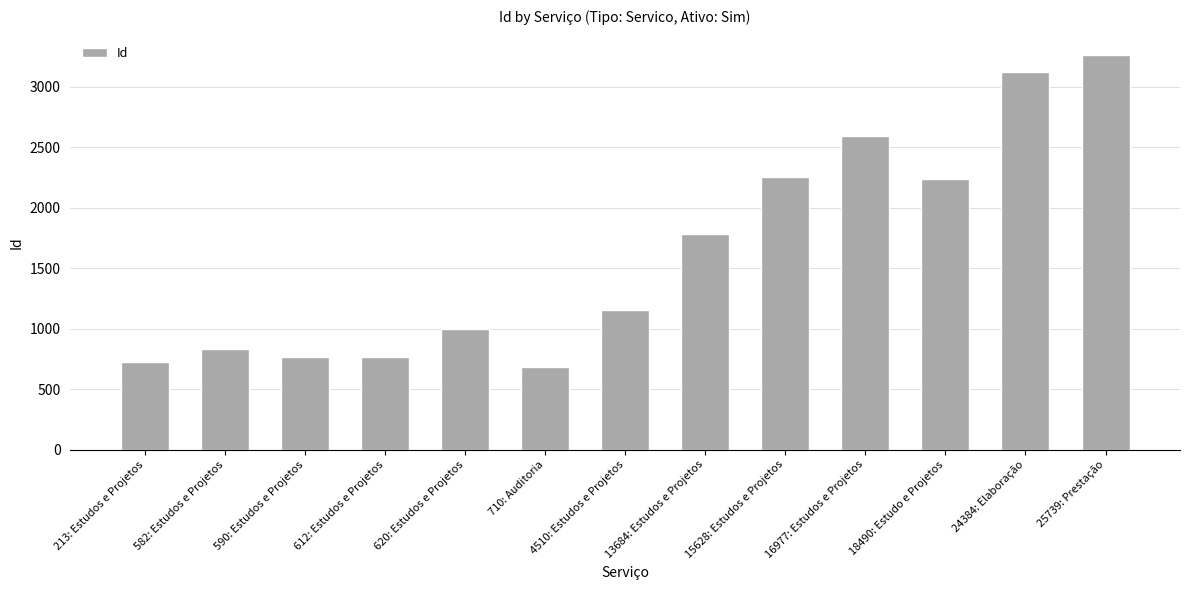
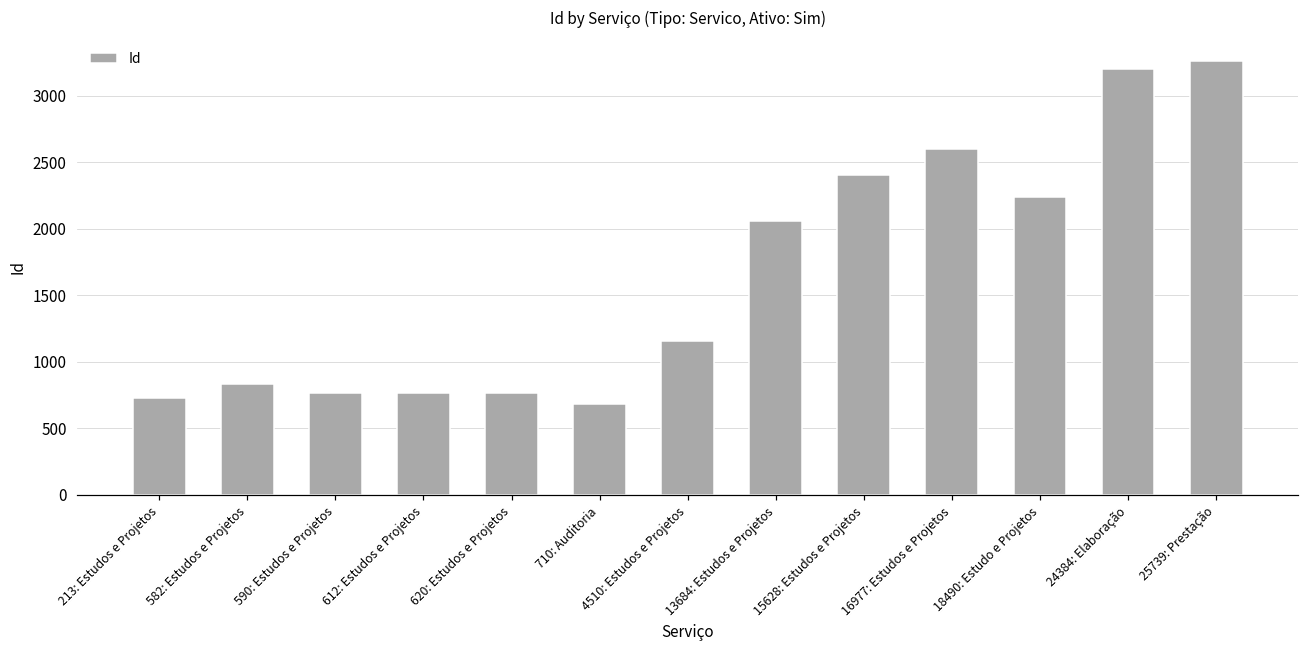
620: Estudos e Projetos: 1000 -> 770
13684: Estudos e Projetos: 1780 -> 2060
15628: Estudos e Projetos: 2250 -> 2410
24384: Elaboração: 3130 -> 3200
